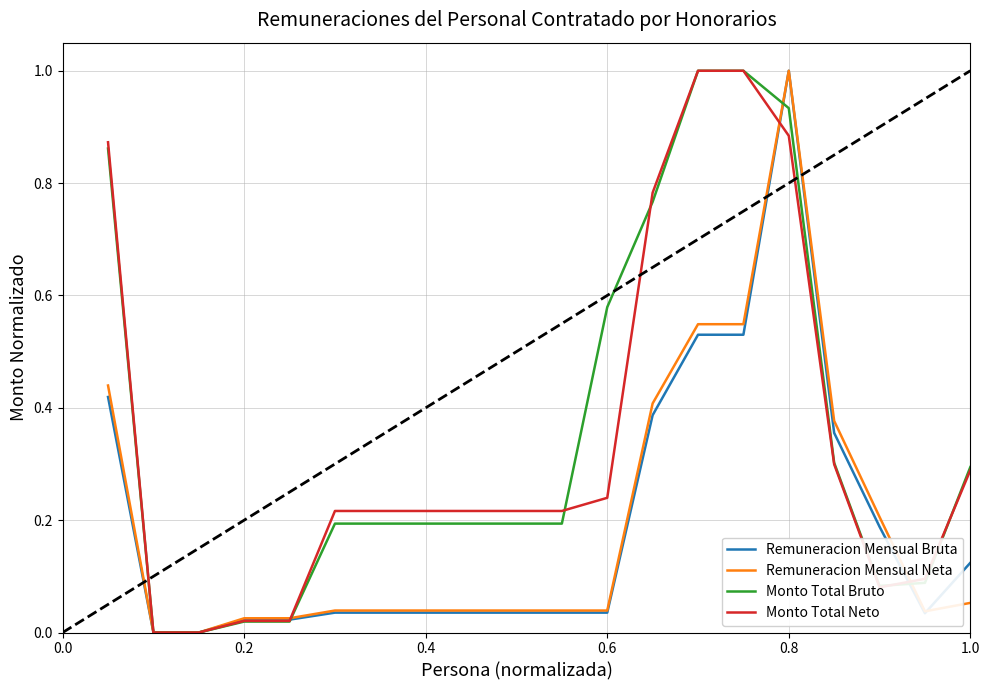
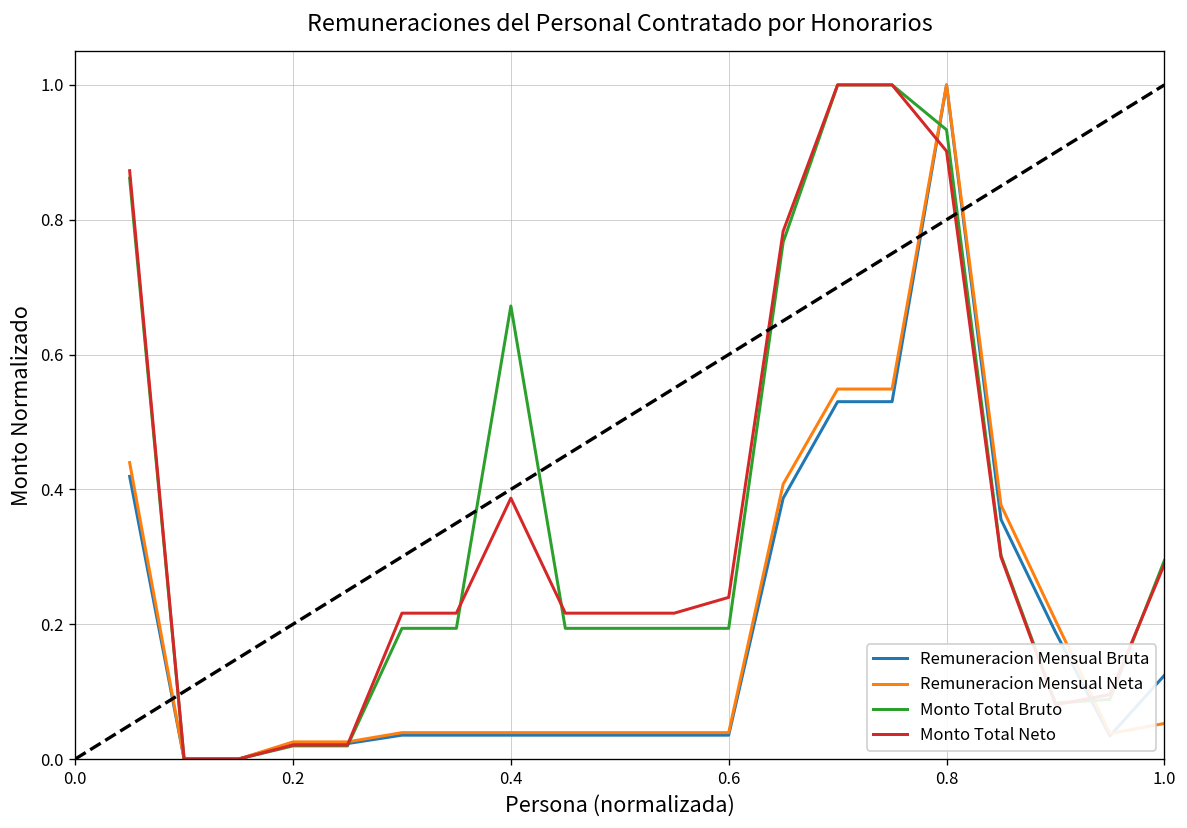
Monto Total Bruto, 0.4: 0.19 -> 0.67
Monto Total Neto, 0.4: 0.22 -> 0.39
Monto Total Bruto, 0.6: 0.58 -> 0.19
Monto Total Neto, 0.8: 0.88 -> 0.90
